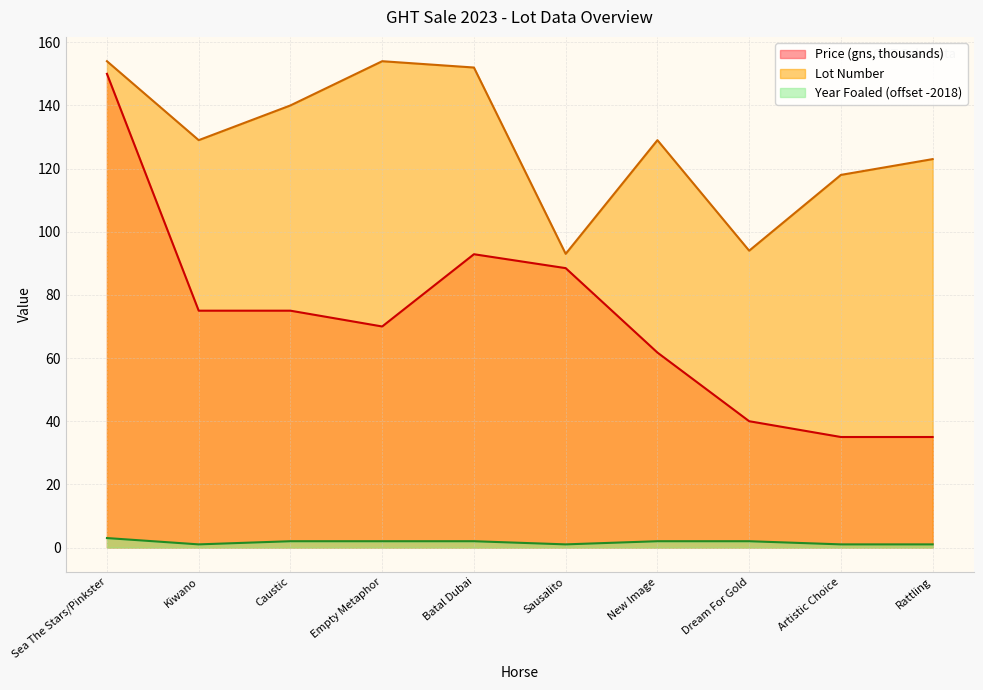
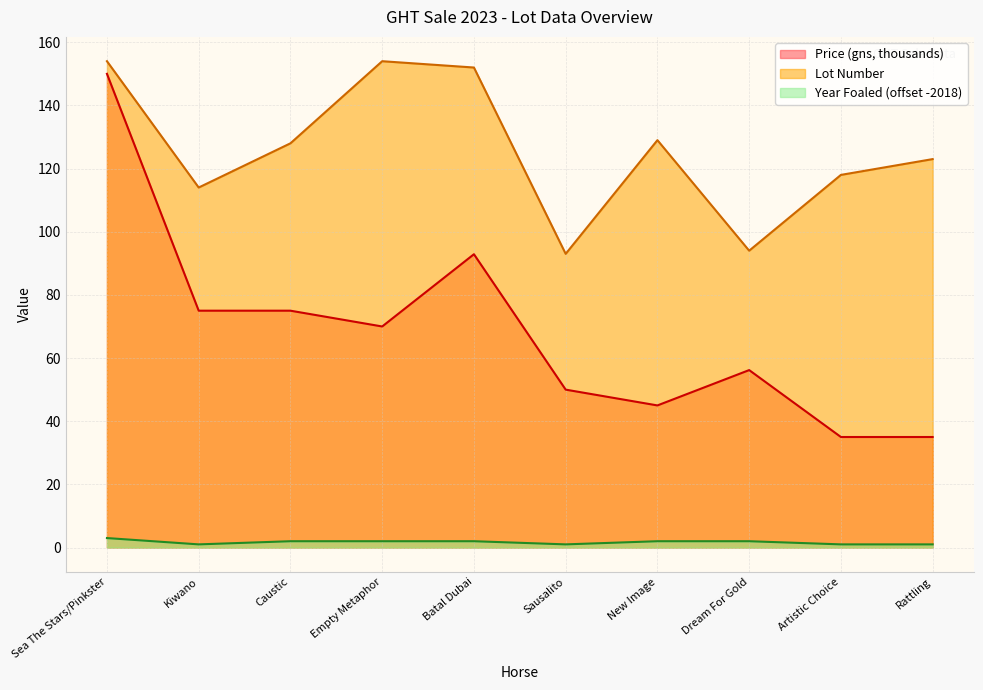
Lot Number, Kiwano: 129 -> 114
Lot Number, Caustic: 140 -> 128
Price (gns, thousands), Sausalito: 88 -> 50
Price (gns, thousands), New Image: 62 -> 45
Price (gns, thousands), Dream For Gold: 40 -> 56
